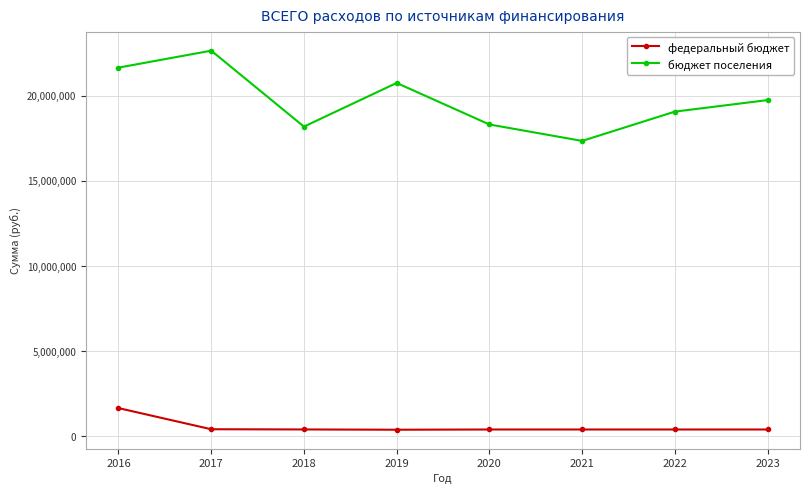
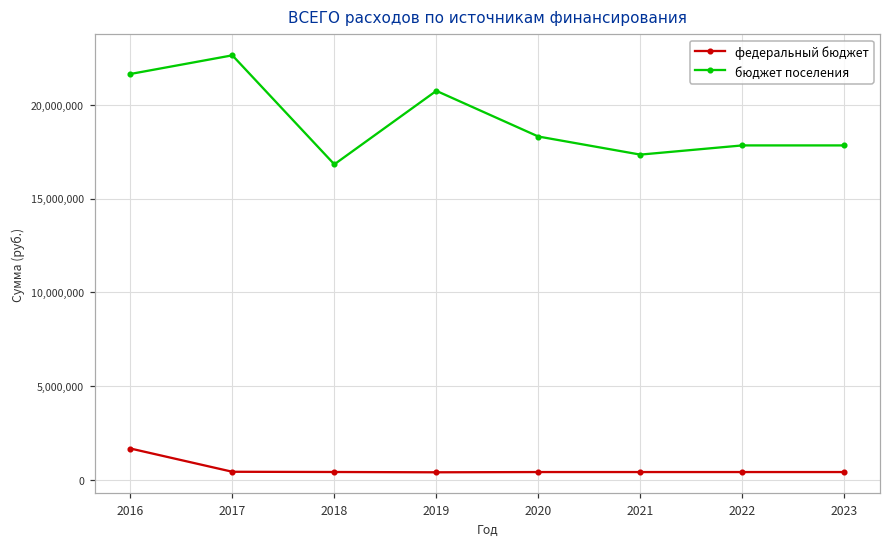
бюджет поселения, 2018: 18,200,000 -> 16,800,000
бюджет поселения, 2022: 19,100,000 -> 17,800,000
бюджет поселения, 2023: 19,700,000 -> 17,800,000
